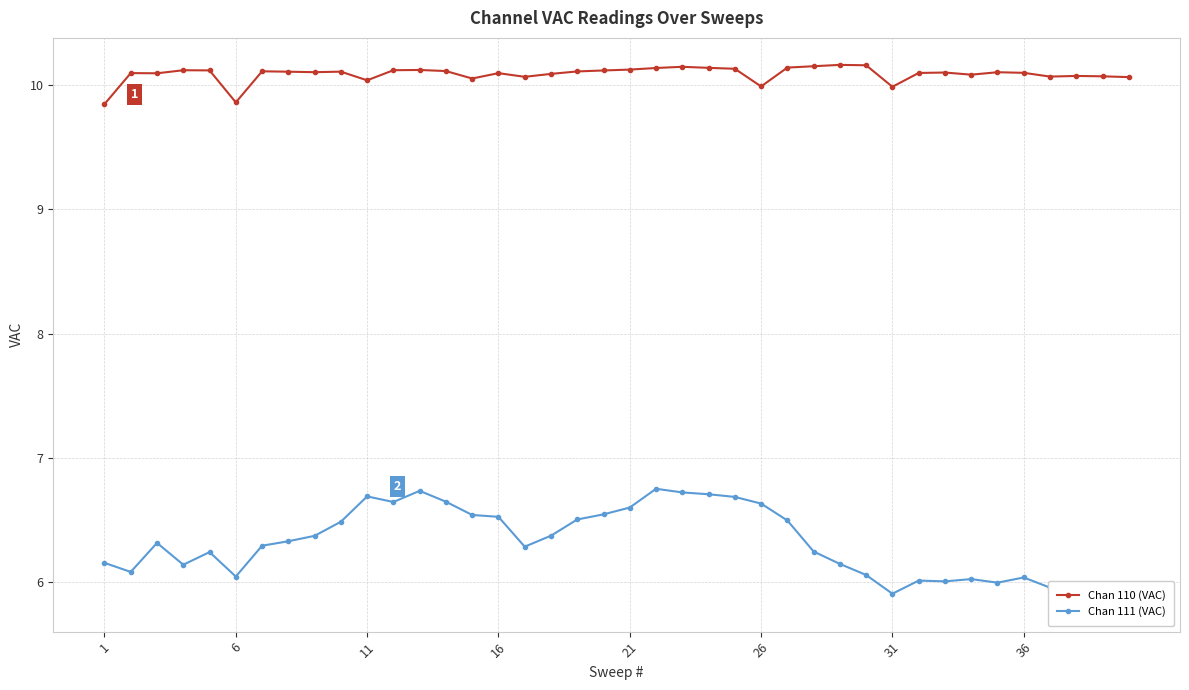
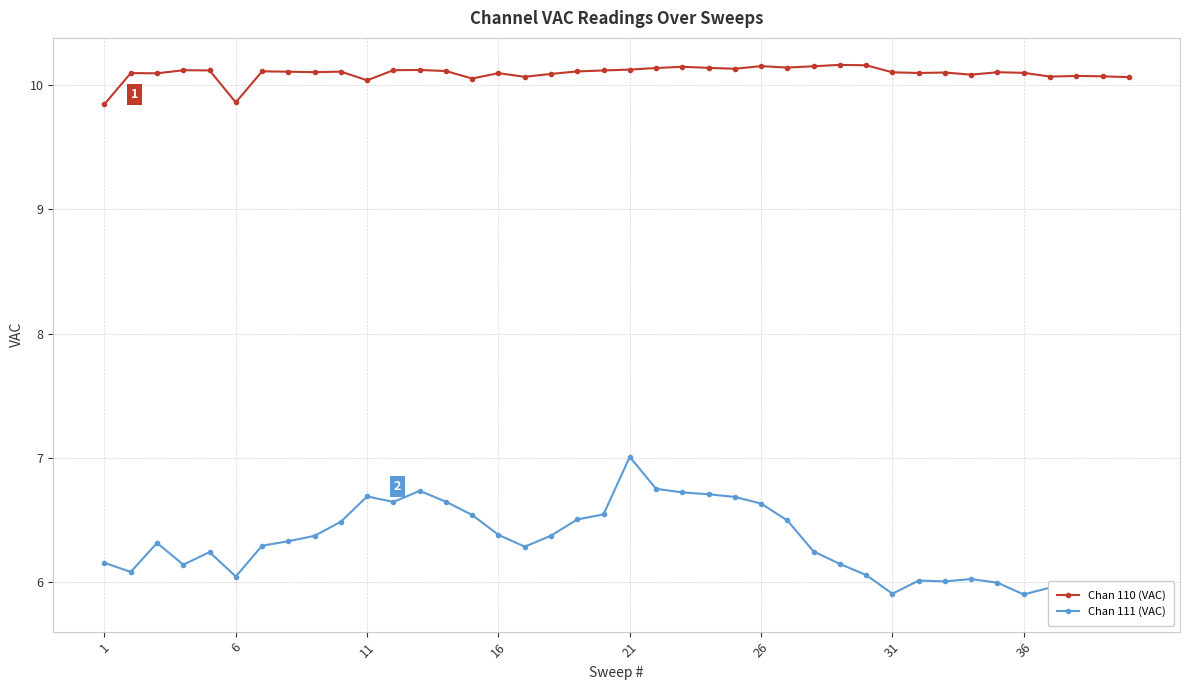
Chan 111 (VAC), 16: 6.53 -> 6.38
Chan 111 (VAC), 21: 6.60 -> 7.01
Chan 110 (VAC), 26: 9.99 -> 10.15
Chan 110 (VAC), 31: 9.98 -> 10.10
Chan 111 (VAC), 36: 6.04 -> 5.90
